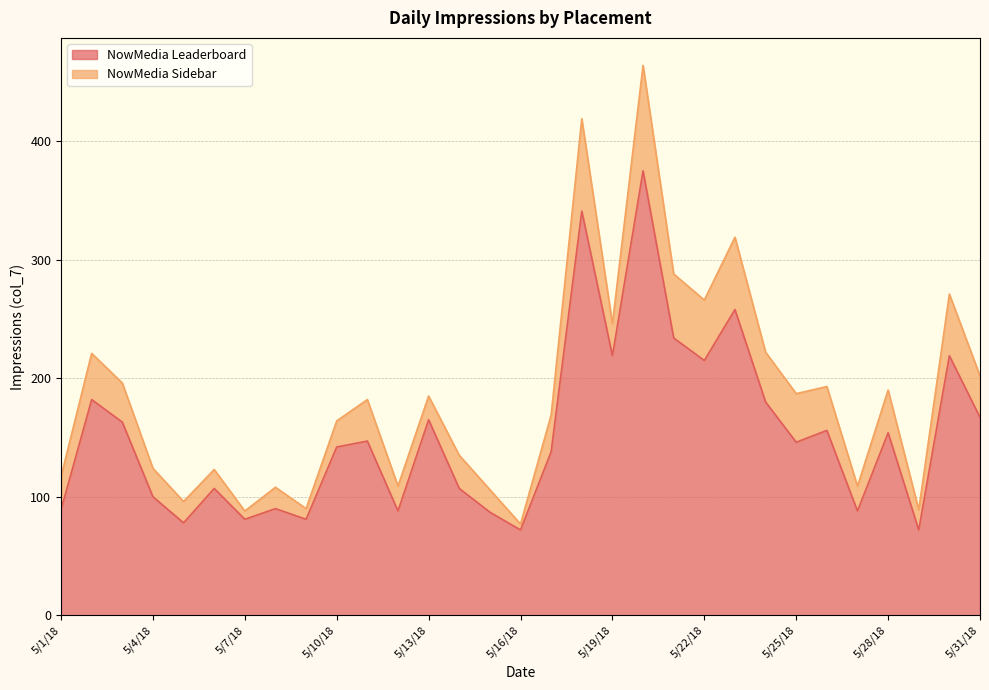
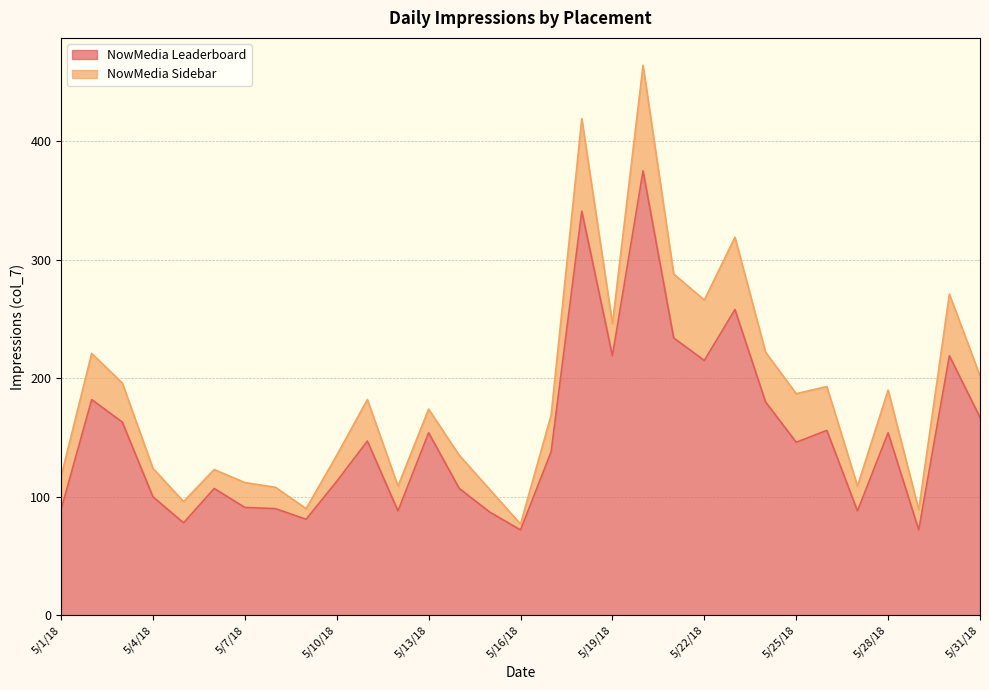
NowMedia Leaderboard, 5/7/18: 81 -> 91
NowMedia Sidebar, 5/7/18: 7 -> 21
NowMedia Leaderboard, 5/10/18: 142 -> 113
NowMedia Leaderboard, 5/13/18: 165 -> 154
